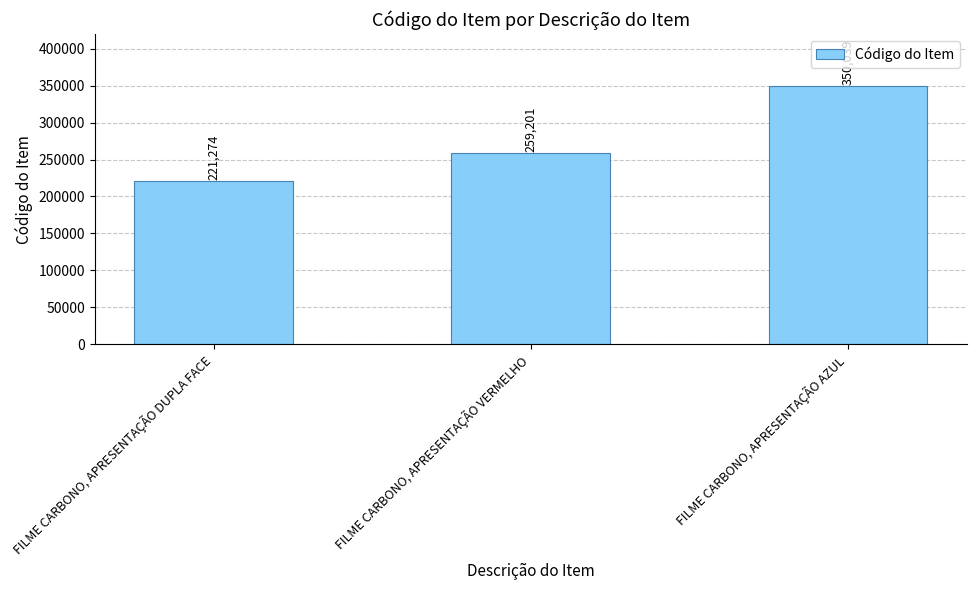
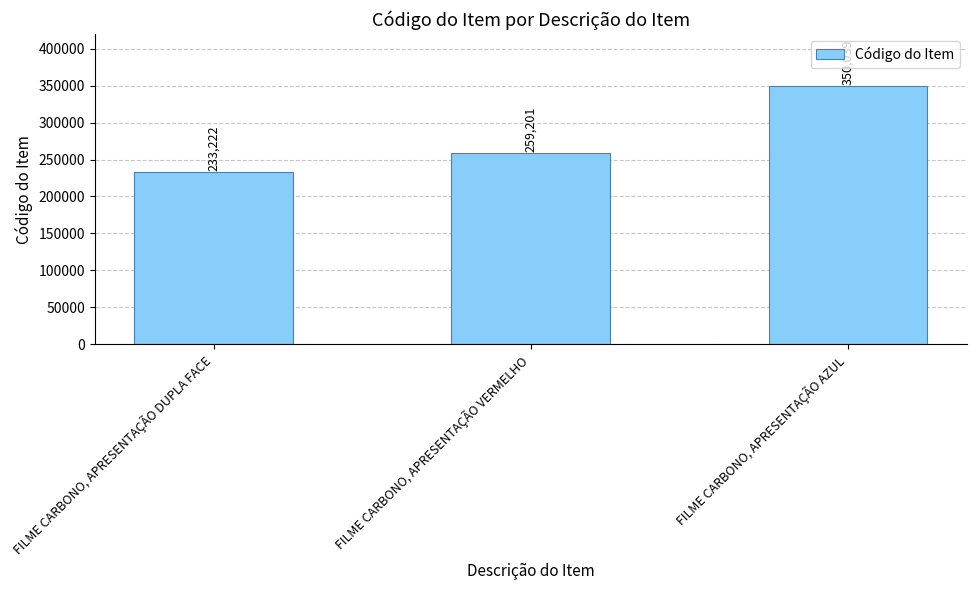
FILME CARBONO, APRESENTAÇÃO DUPLA FACE: 221,274 -> 233,222
